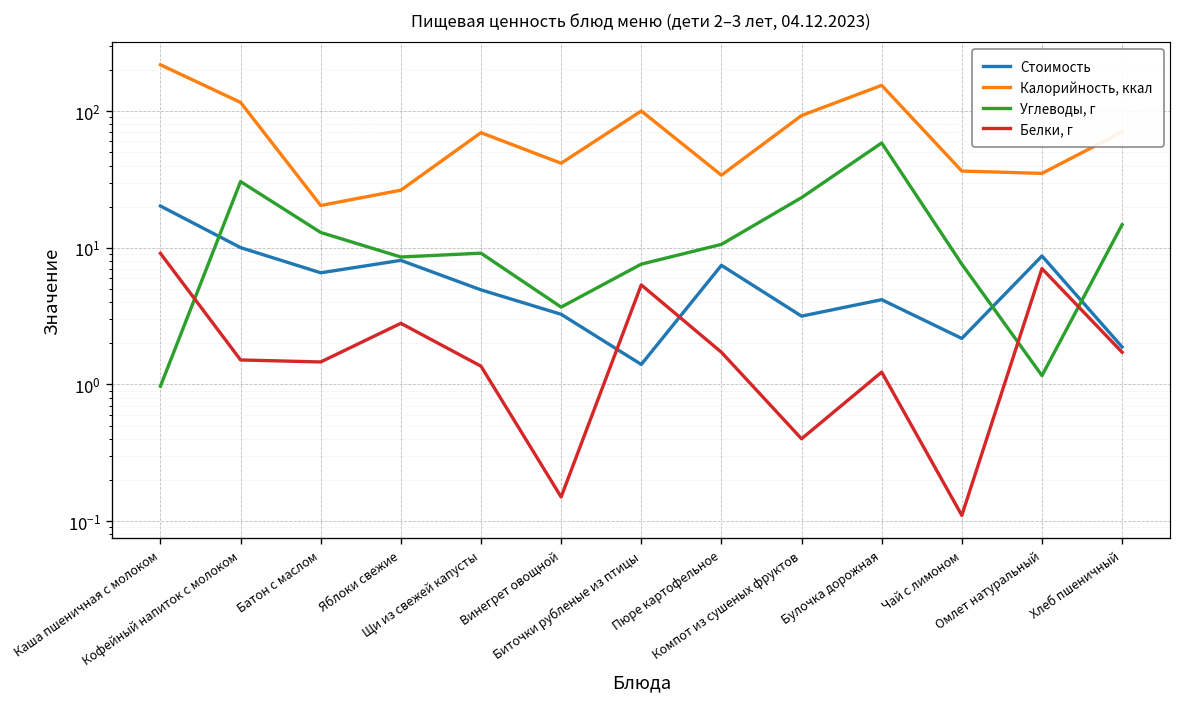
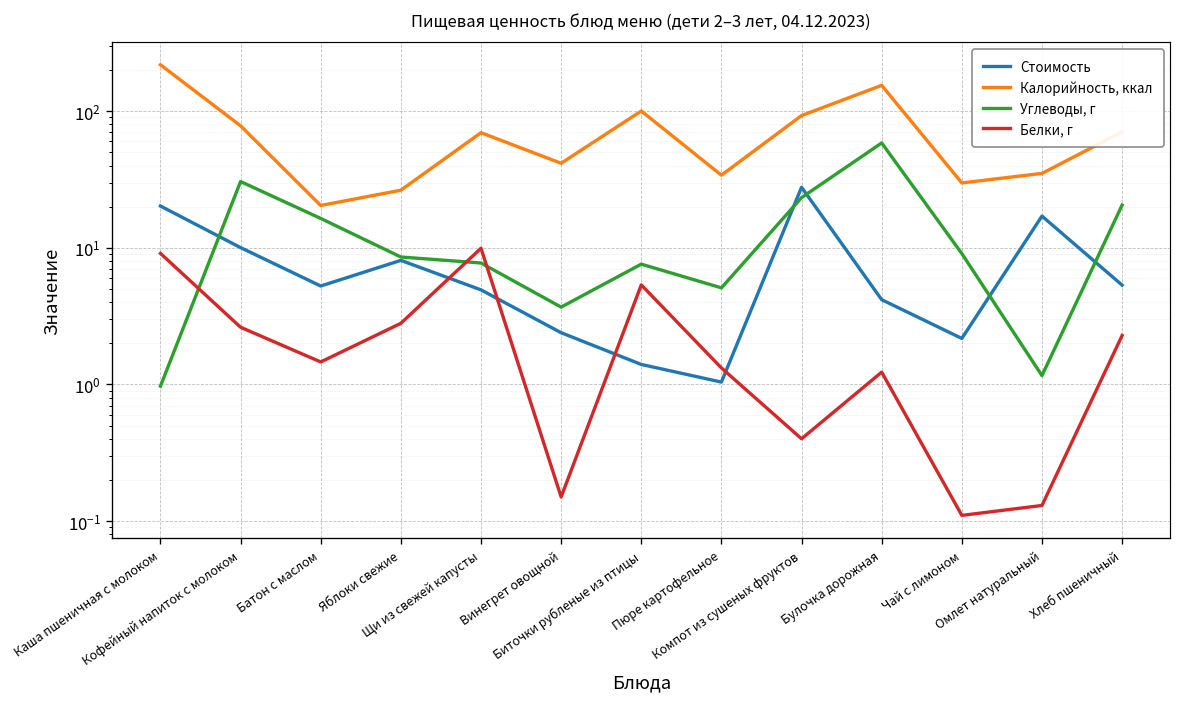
Калорийность, ккал, Кофейный напиток с молоком: 120 -> 80
Белки, г, Кофейный напиток с молоком: 1.5 -> 2.6
Стоимость, Батон с маслом: 7 -> 5
Углеводы, г, Батон с маслом: 13 -> 16
Углеводы, г, Щи из свежей капусты: 9 -> 8
Белки, г, Щи из свежей капусты: 1.4 -> 10
Стоимость, Винегрет овощной: 3.3 -> 2.4
Стоимость, Пюре картофельное: 7 -> 1.0
Углеводы, г, Пюре картофельное: 11 -> 5
Белки, г, Пюре картофельное: 1.7 -> 1.3
Стоимость, Компот из сушеных фруктов: 3.2 -> 28
Калорийность, ккал, Чай с лимоном: 36 -> 30
Углеводы, г, Чай с лимоном: 8 -> 9
Стоимость, Омлет натуральный: 9 -> 17
Белки, г, Омлет натуральный: 7 -> 0.13
Стоимость, Хлеб пшеничный: 1.9 -> 5
Углеводы, г, Хлеб пшеничный: 15 -> 21
Белки, г, Хлеб пшеничный: 1.7 -> 2.3
